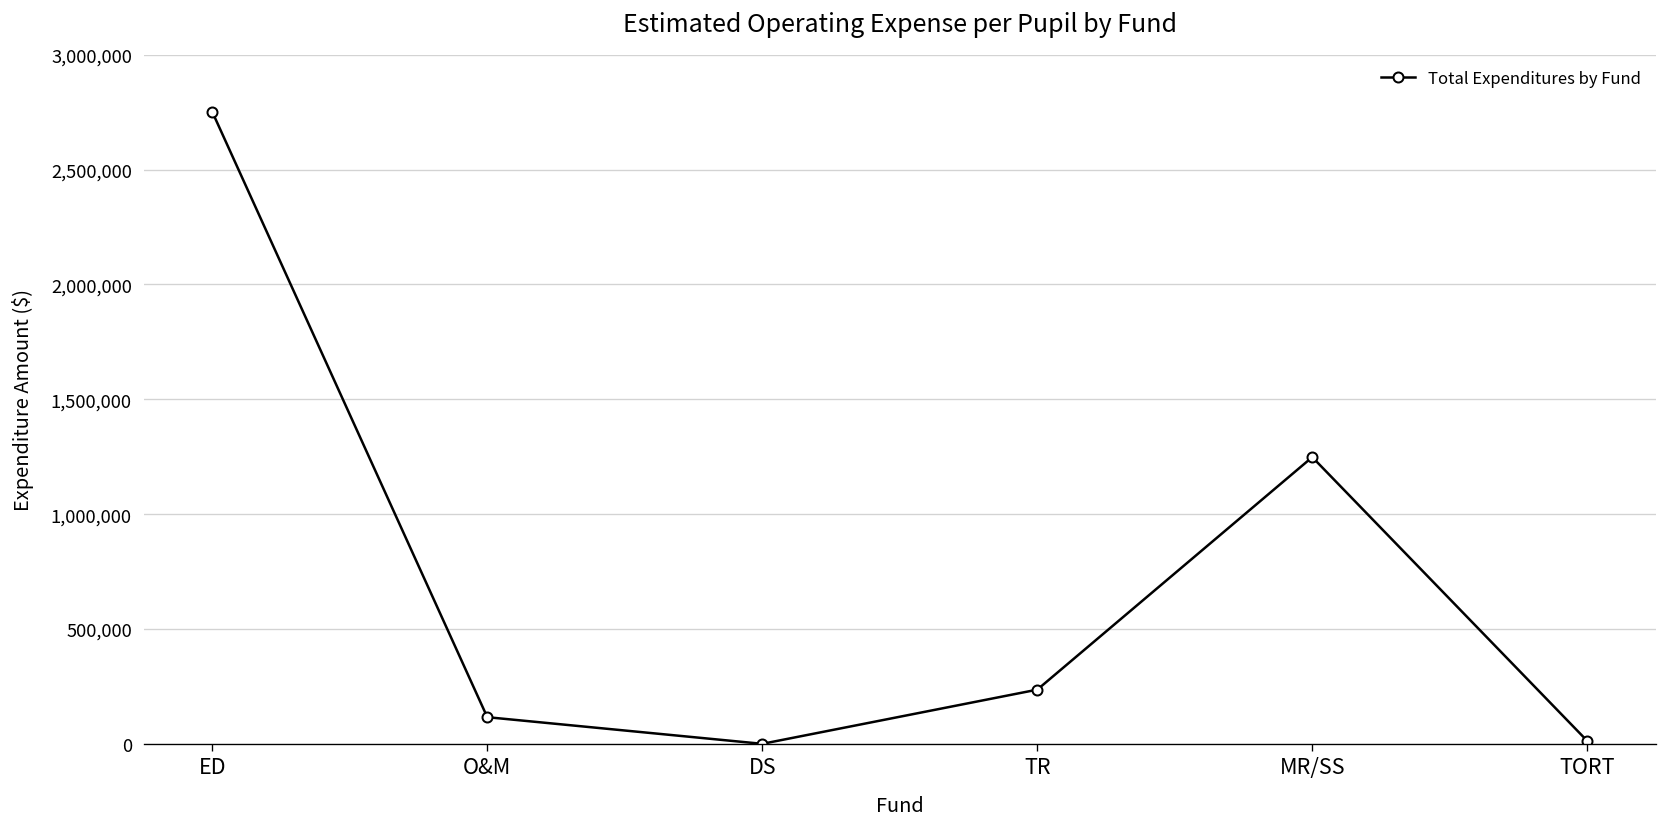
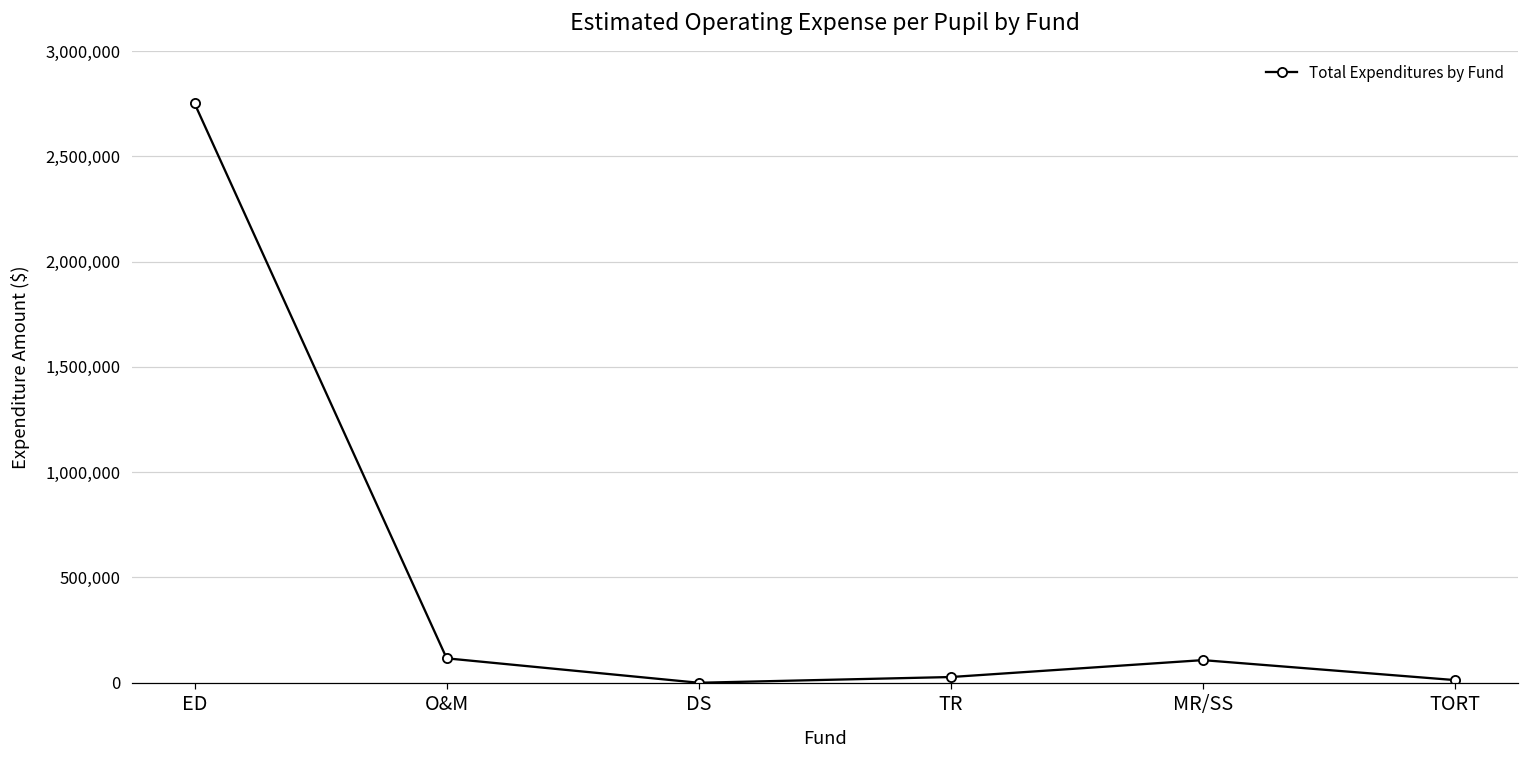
TR: 240,000 -> 30,000
MR/SS: 1,250,000 -> 110,000
